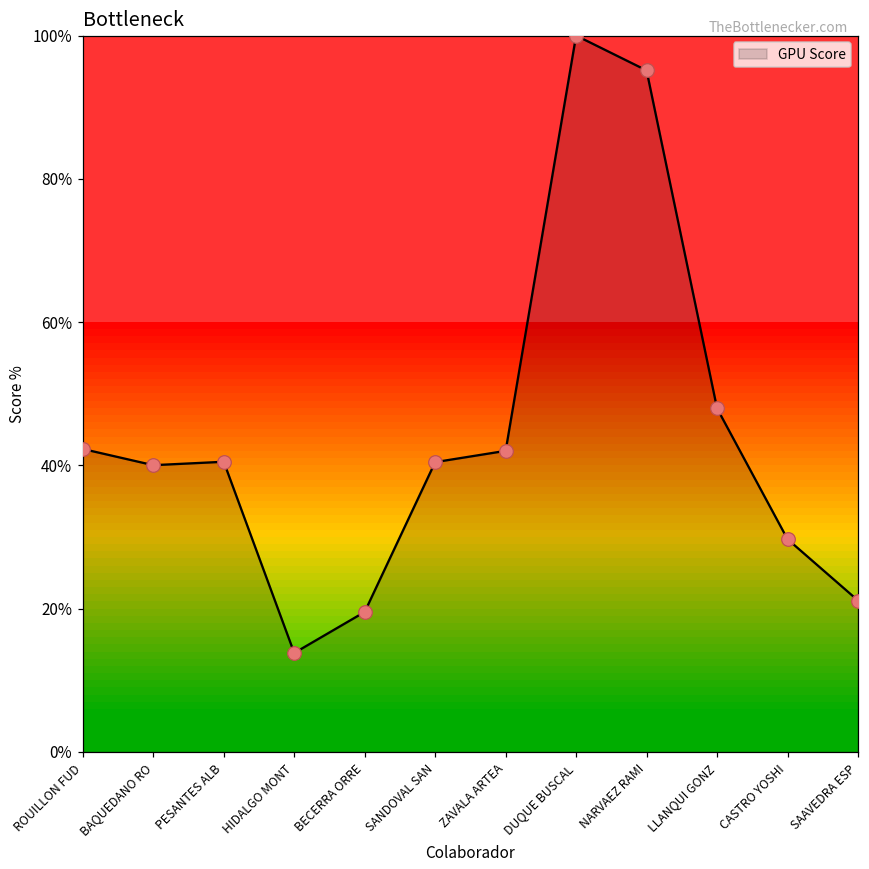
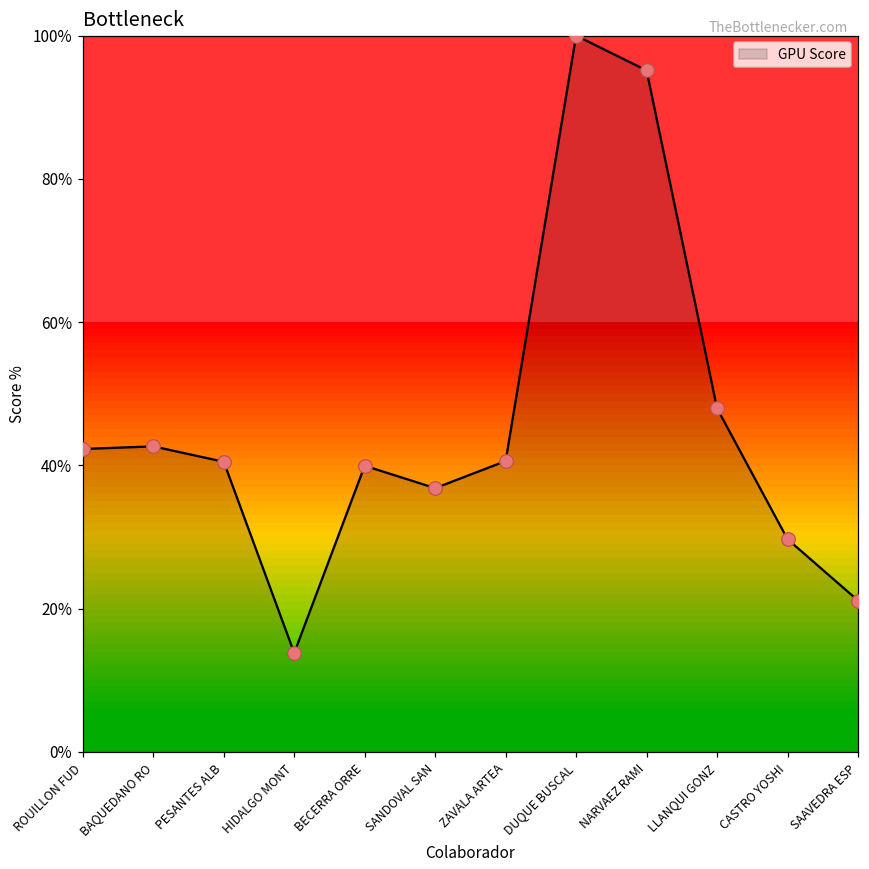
BAQUEDANO RO: 40% -> 43%
BECERRA ORRE: 20% -> 40%
SANDOVAL SAN: 40% -> 37%
ZAVALA ARTEA: 42% -> 41%
